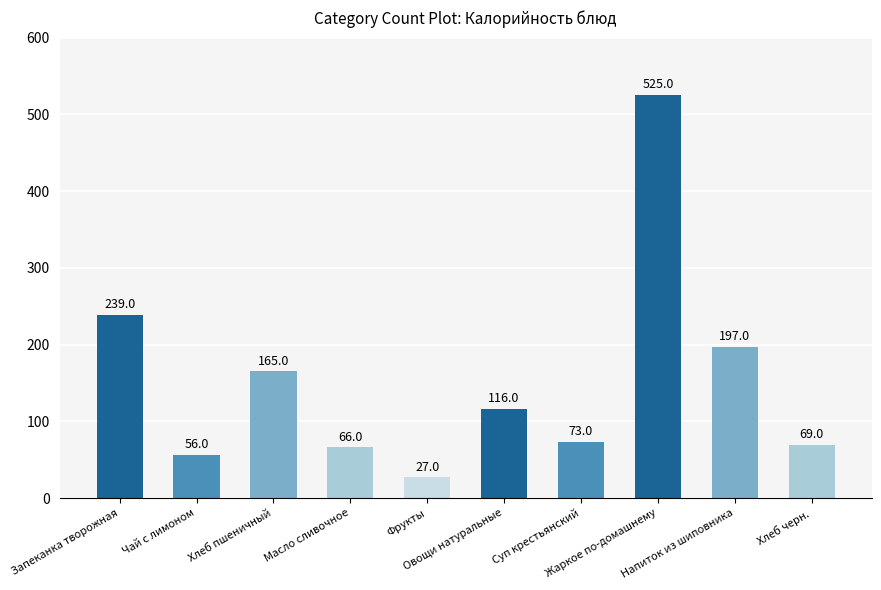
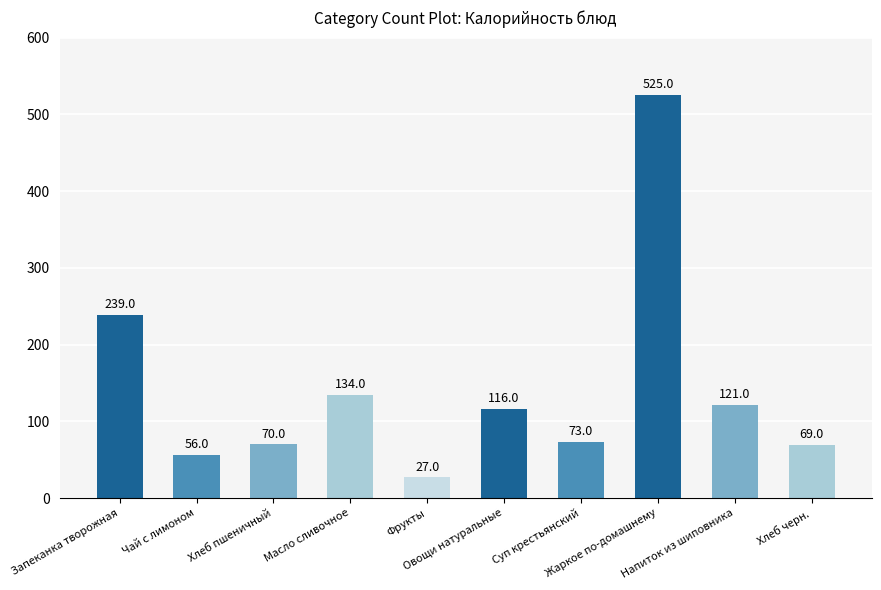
Хлеб пшеничный: 165.0 -> 70.0
Масло сливочное: 66.0 -> 134.0
Напиток из шиповника: 197.0 -> 121.0
